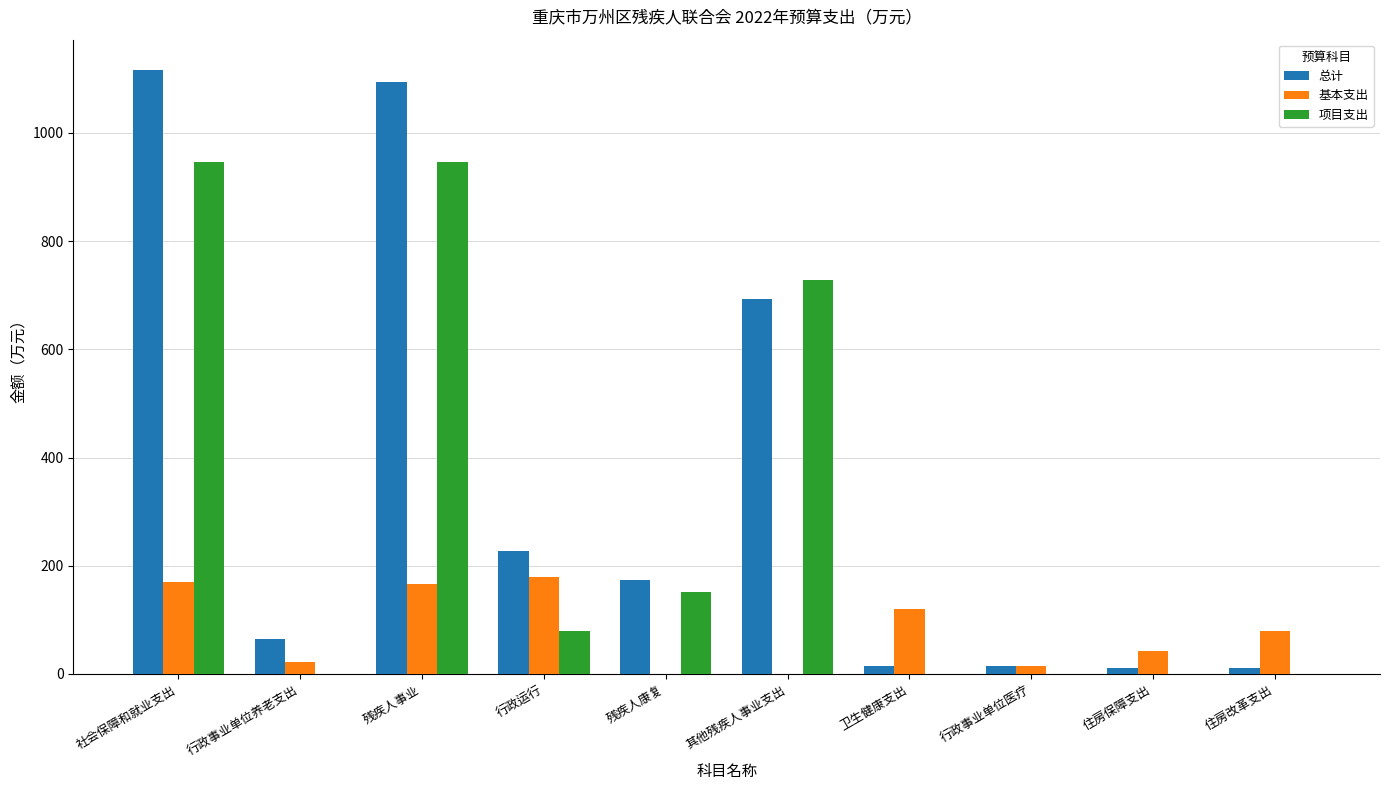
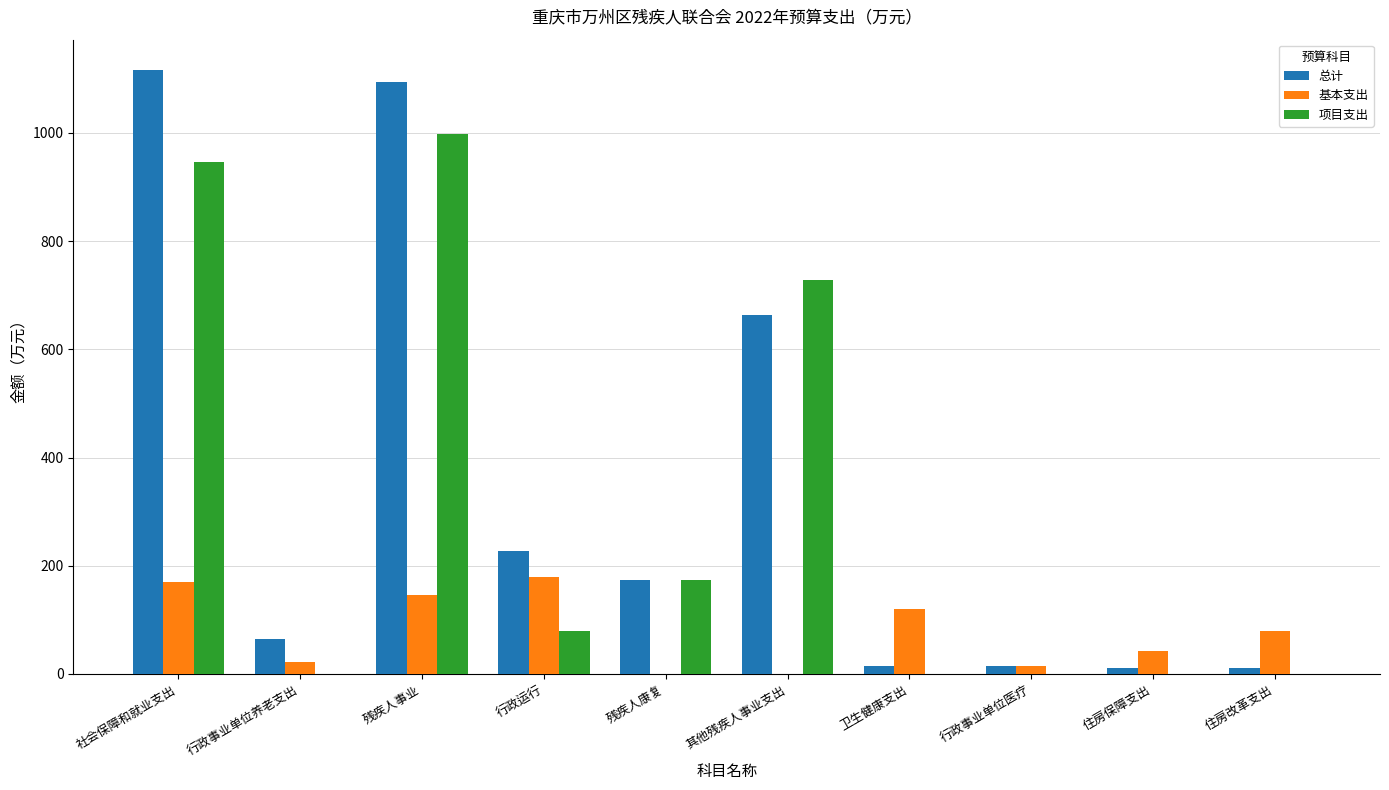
基本支出, 残疾人事业: 170 -> 150
项目支出, 残疾人事业: 950 -> 1000
项目支出, 残疾人康复: 150 -> 170
总计, 其他残疾人事业支出: 690 -> 660
